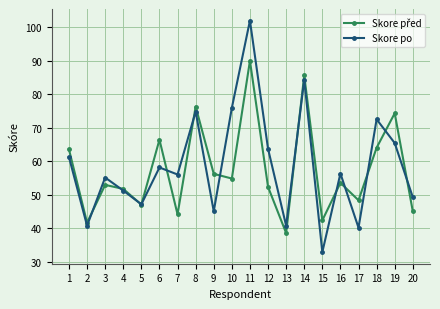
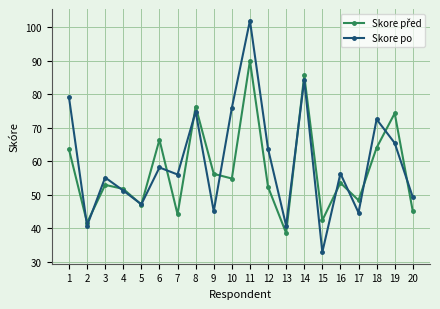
Skore po, 1: 61 -> 79
Skore po, 17: 40 -> 45
